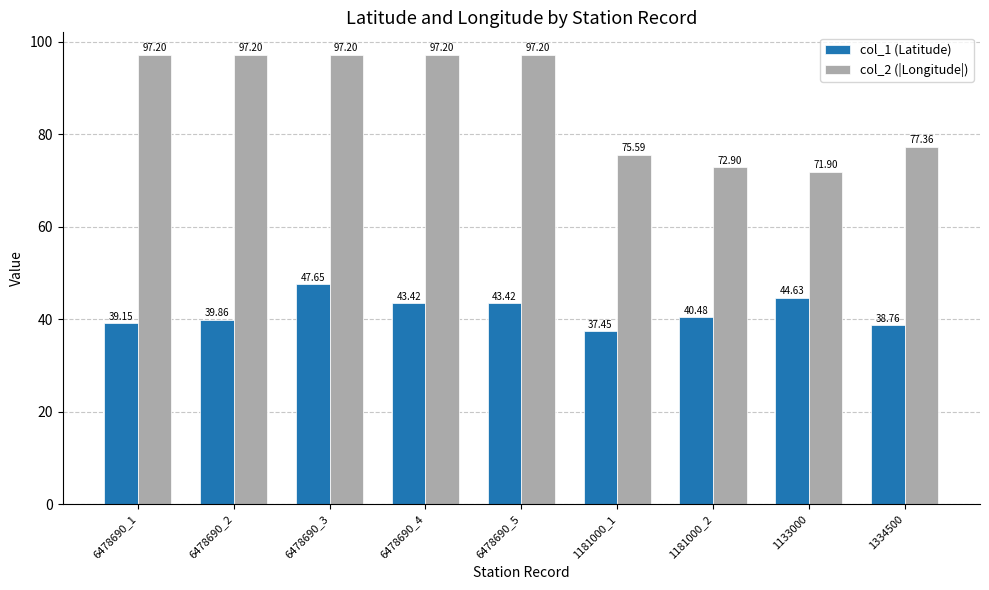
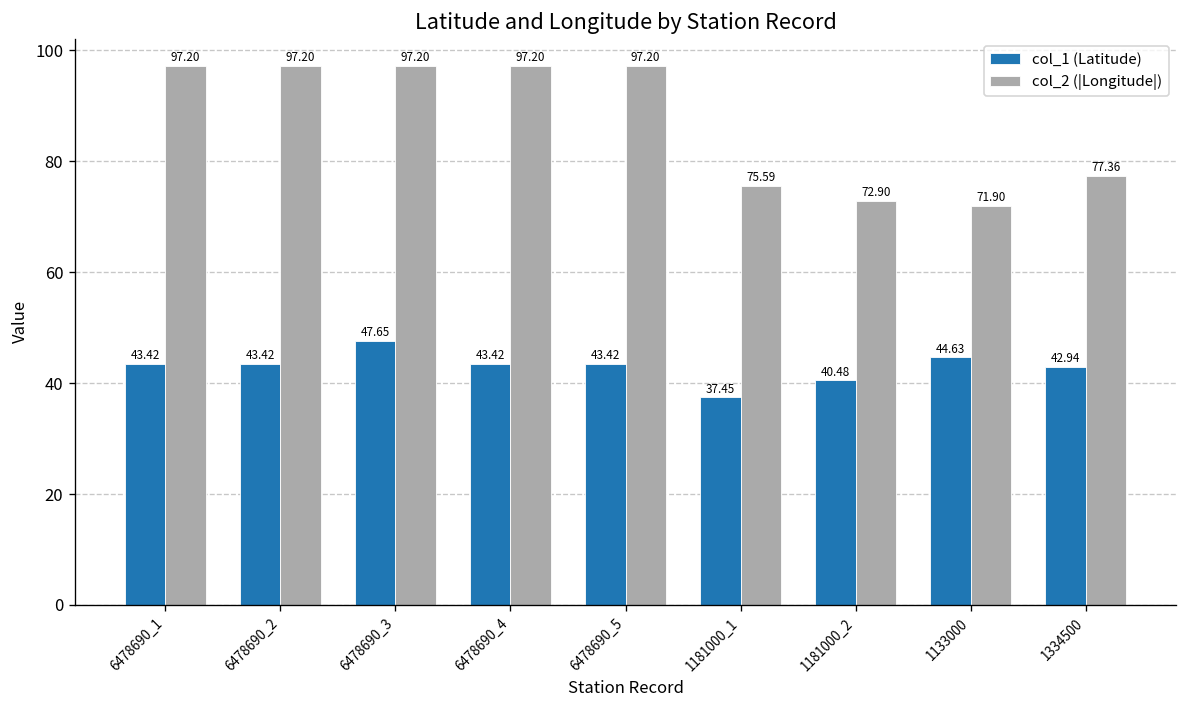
col_1 (Latitude), 6478690_1: 39.15 -> 43.42
col_1 (Latitude), 6478690_2: 39.86 -> 43.42
col_1 (Latitude), 1334500: 38.76 -> 42.94
